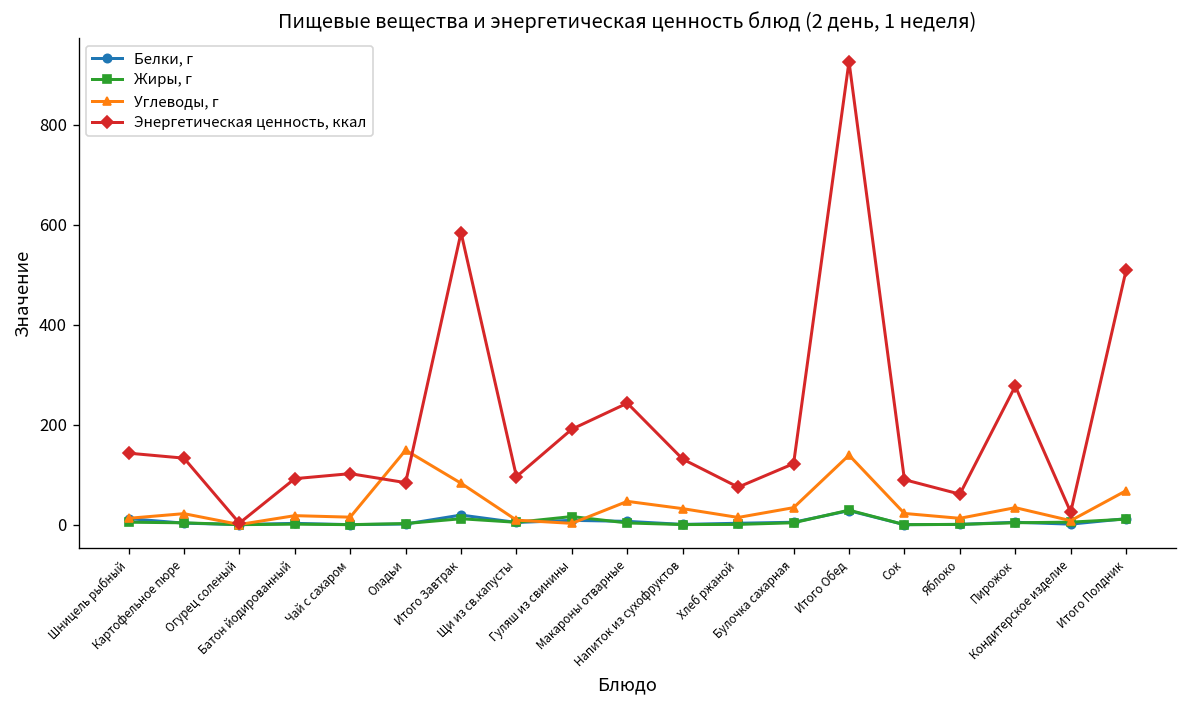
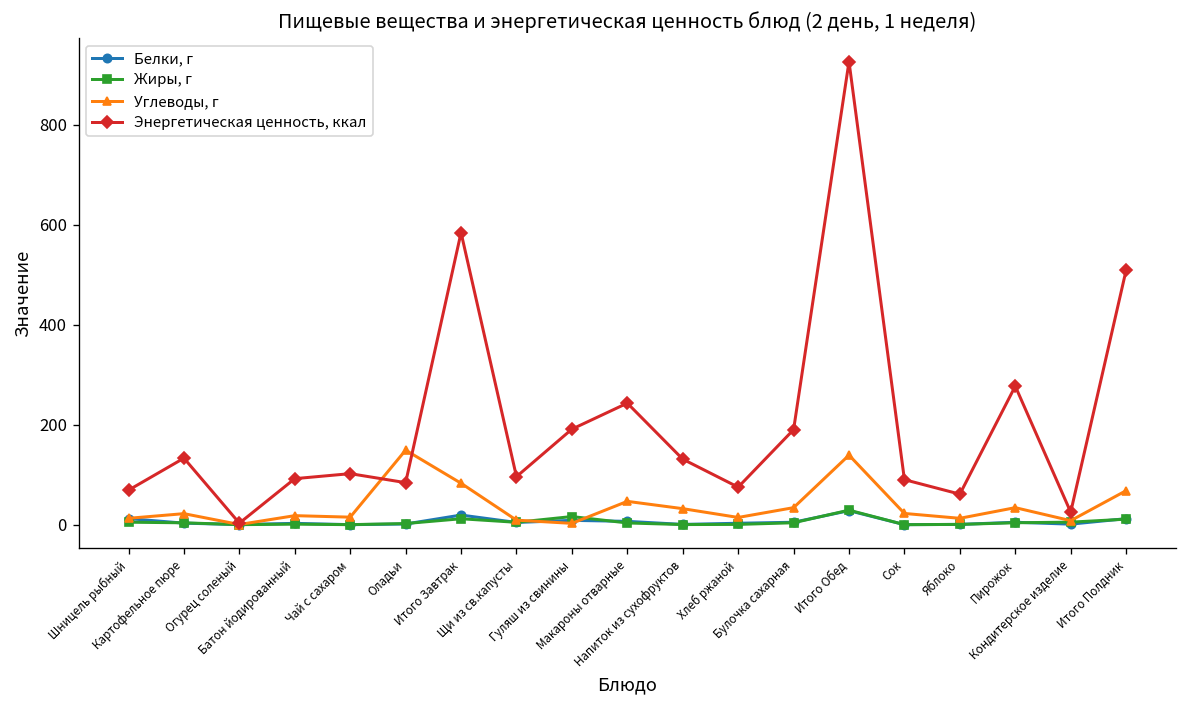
Энергетическая ценность, ккал, Шницель рыбный: 140 -> 70
Энергетическая ценность, ккал, Булочка сахарная: 120 -> 190
